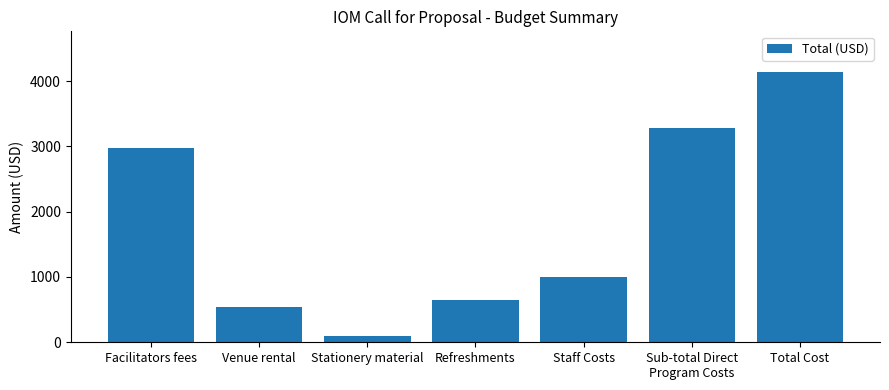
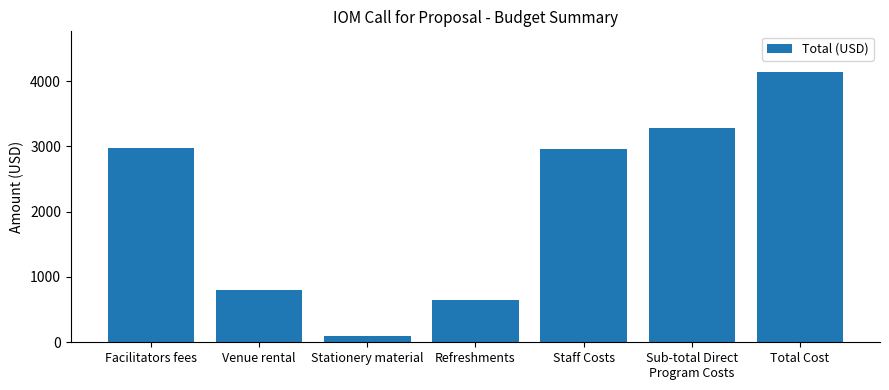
Venue rental: 500 -> 800
Staff Costs: 1000 -> 3000
